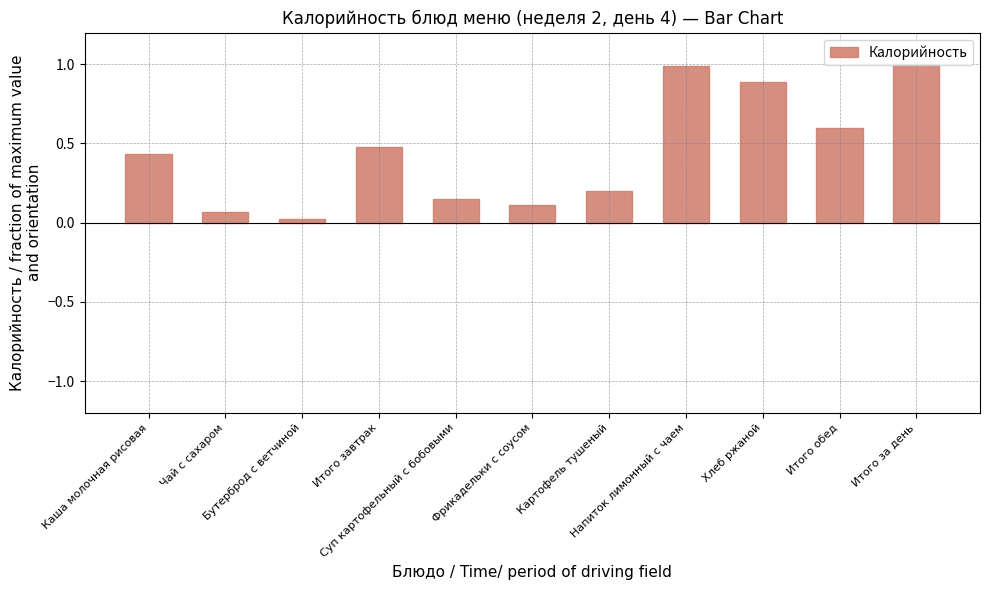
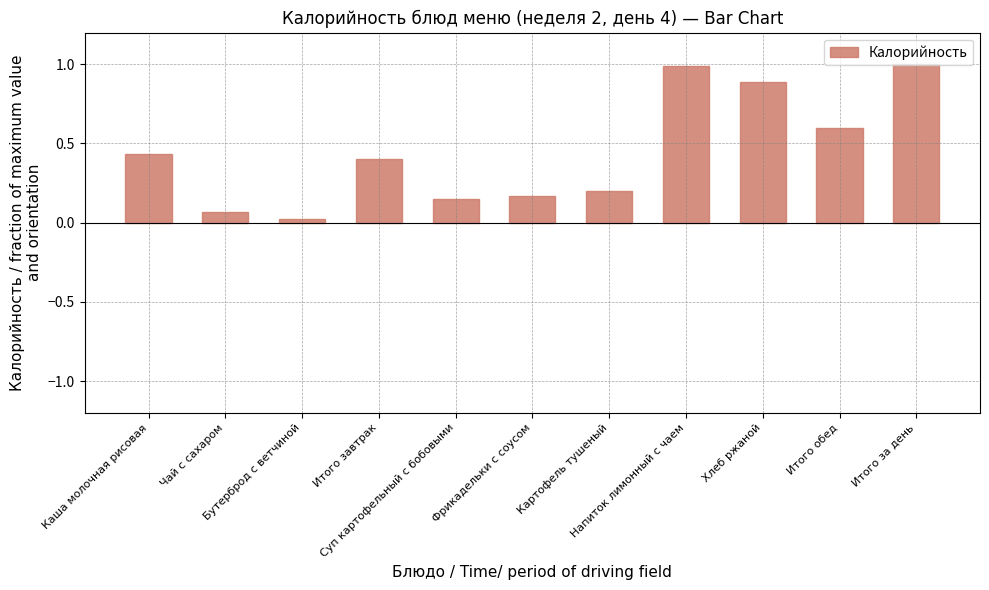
Итого завтрак: 0.48 -> 0.40
Фрикадельки с соусом: 0.11 -> 0.17
